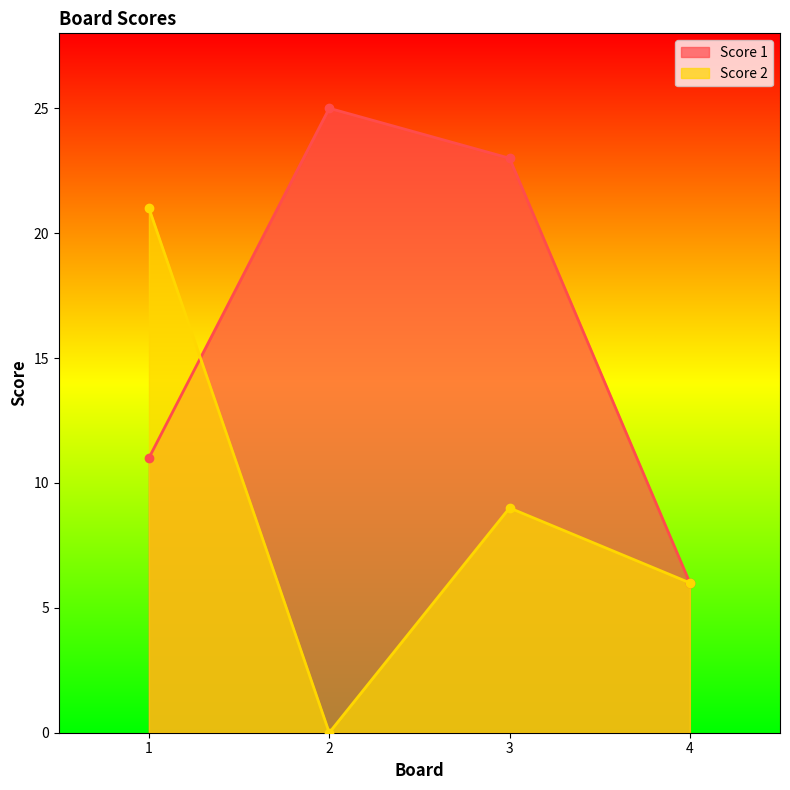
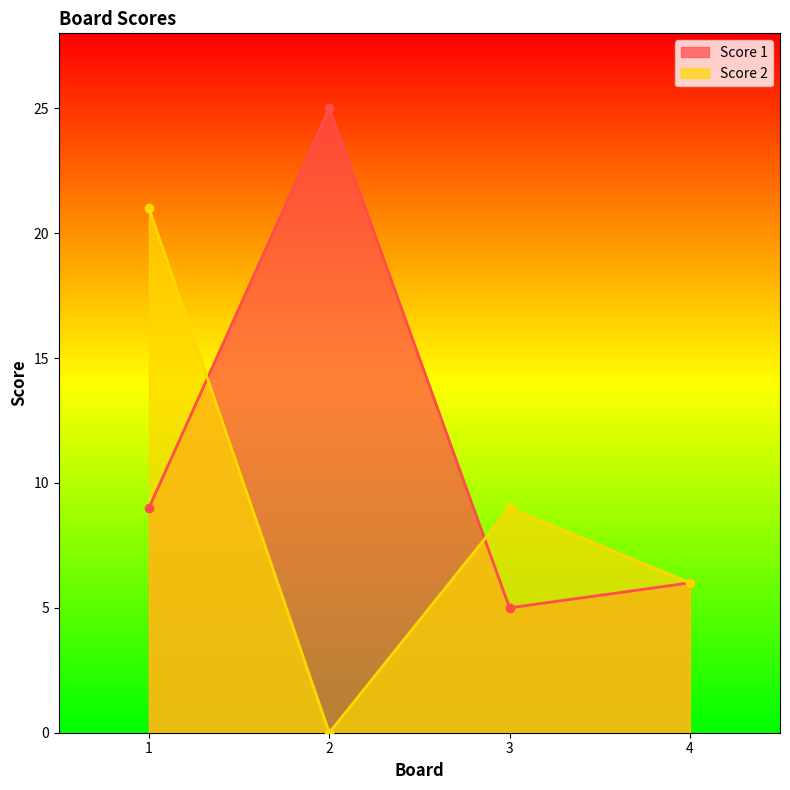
Score 1, 1: 11 -> 9
Score 1, 3: 23 -> 5
